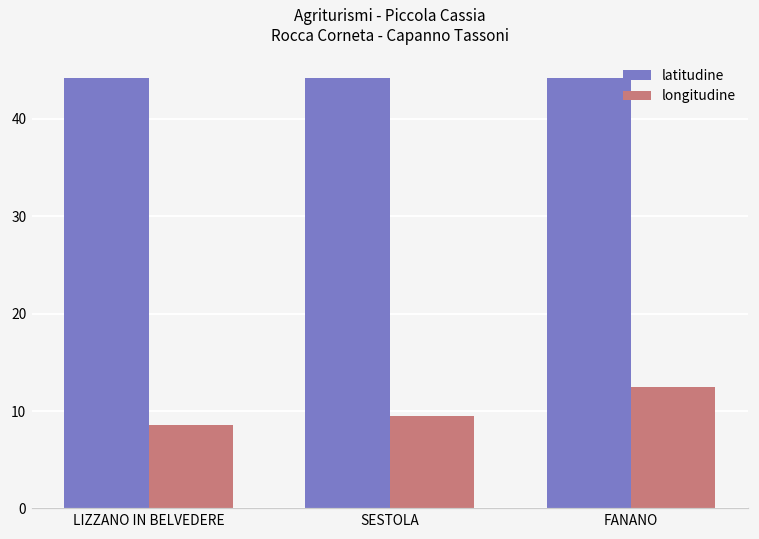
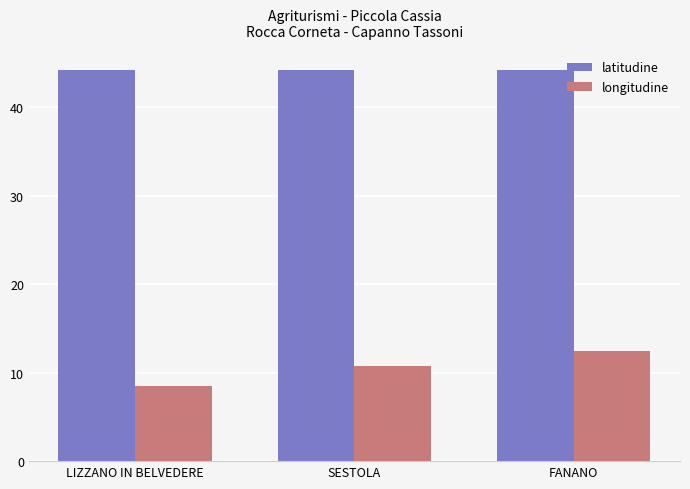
longitudine, SESTOLA: 10 -> 11
